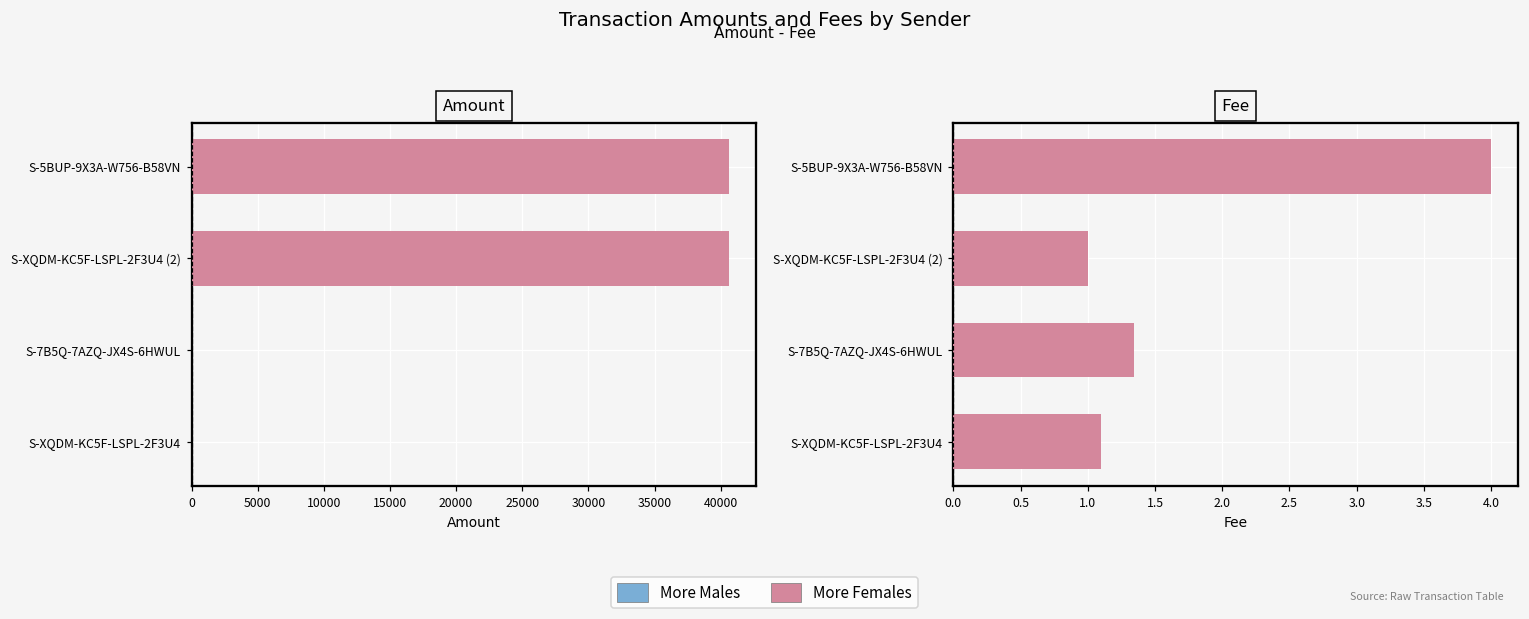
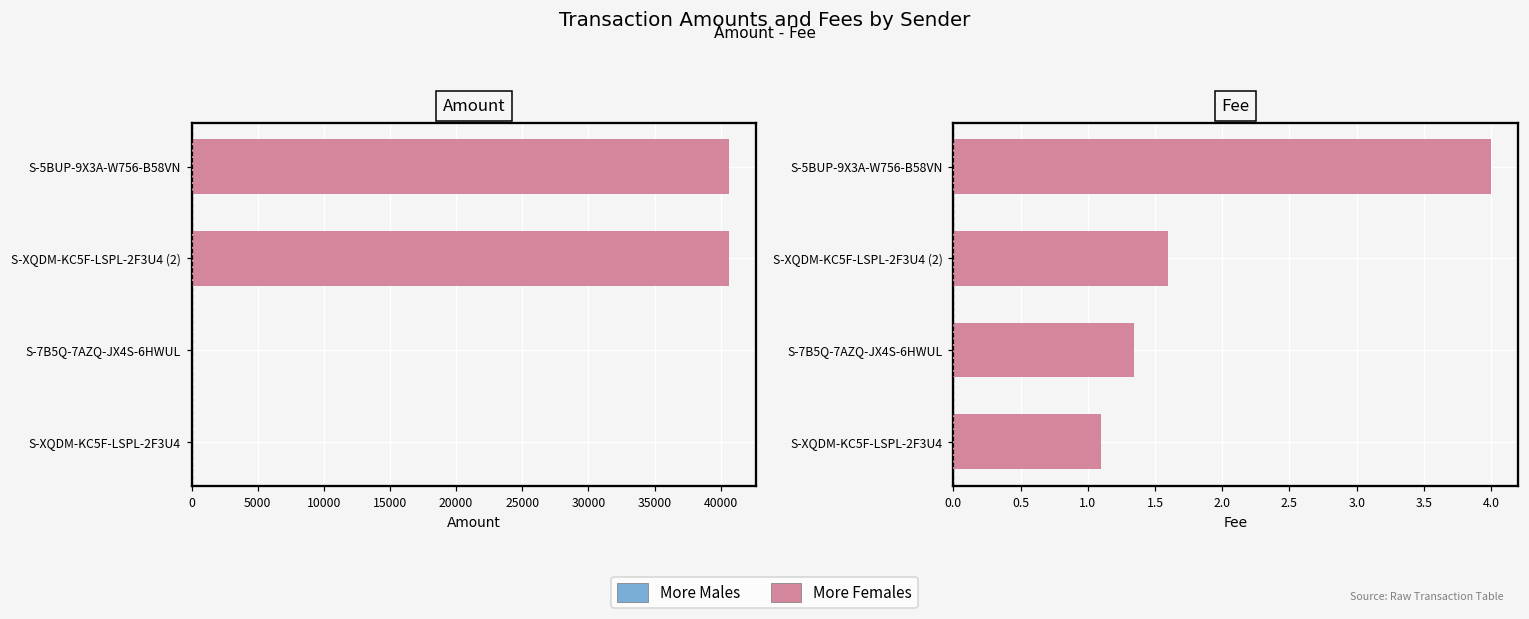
Fee, More Females, S-XQDM-KC5F-LSPL-2F3U4 (2): 1.0 -> 1.6
